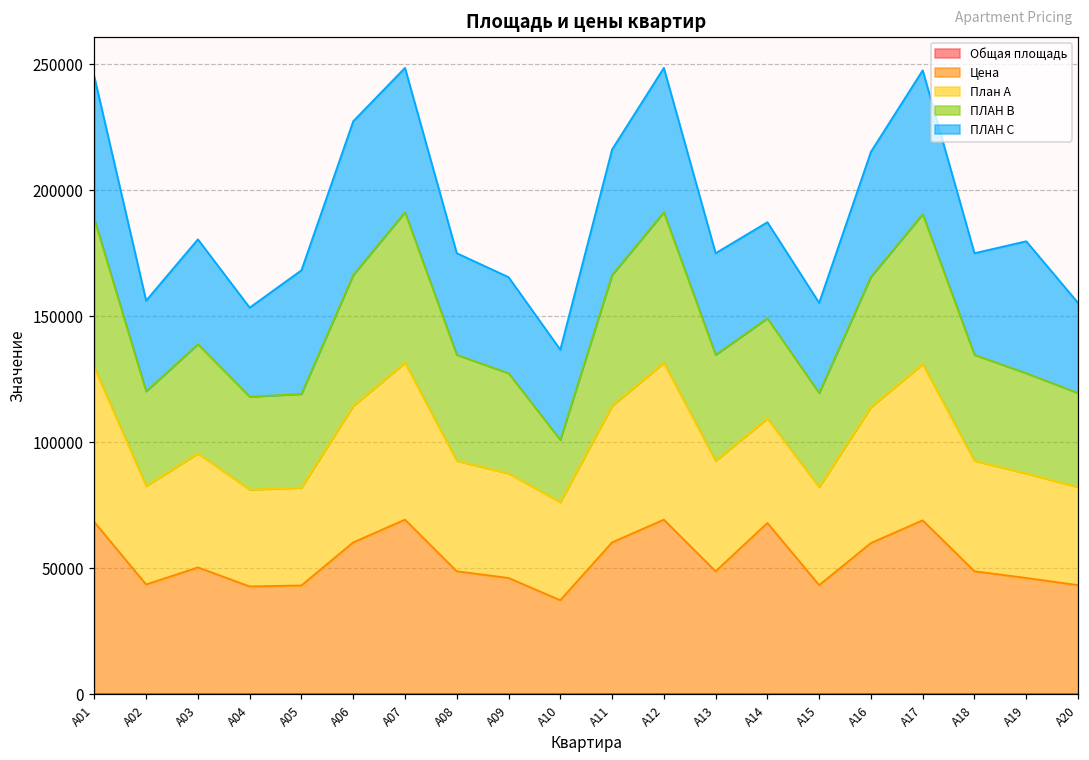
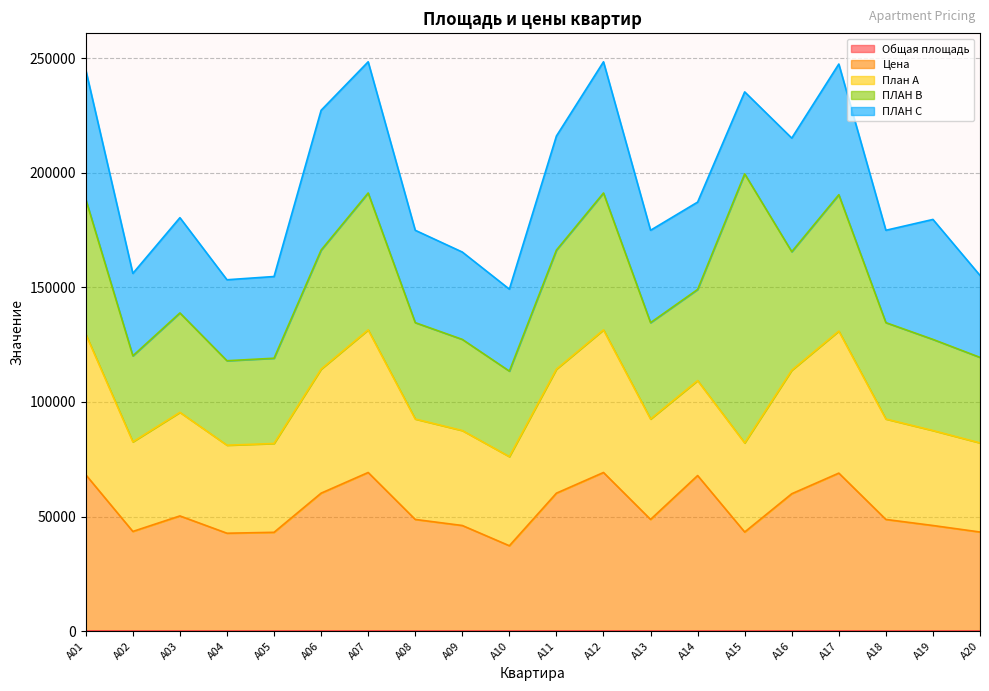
ПЛАН С, А05: 49000 -> 36000
ПЛАН В, А10: 25000 -> 37000
ПЛАН В, А15: 37000 -> 117000
